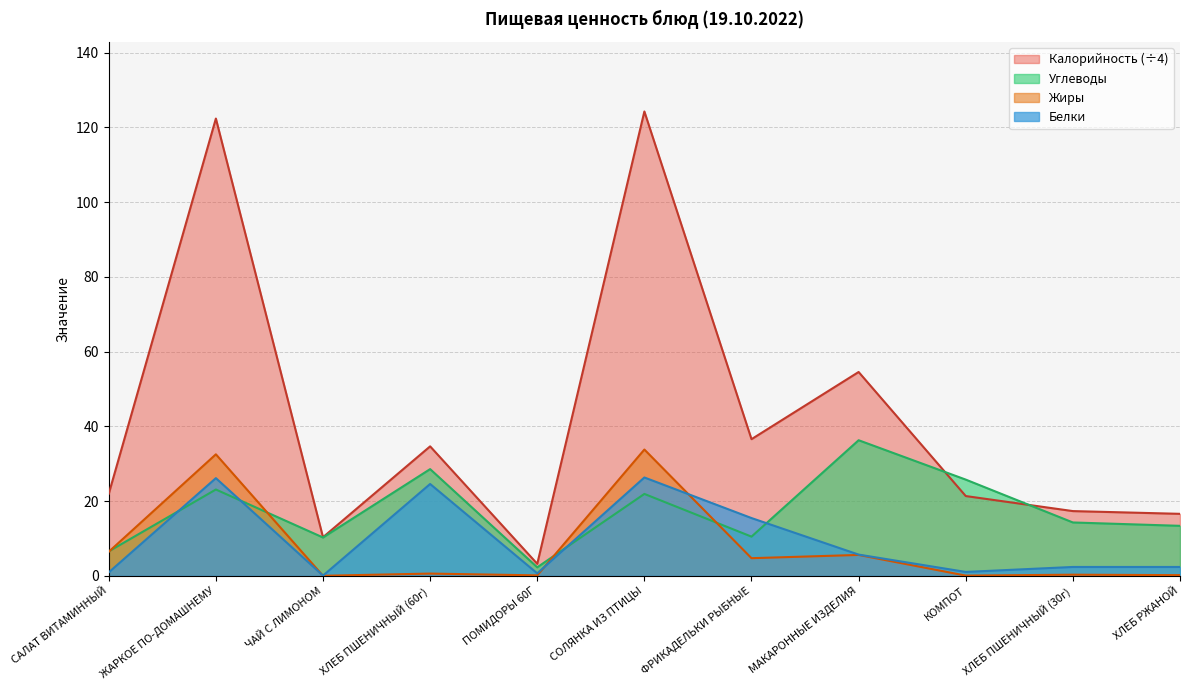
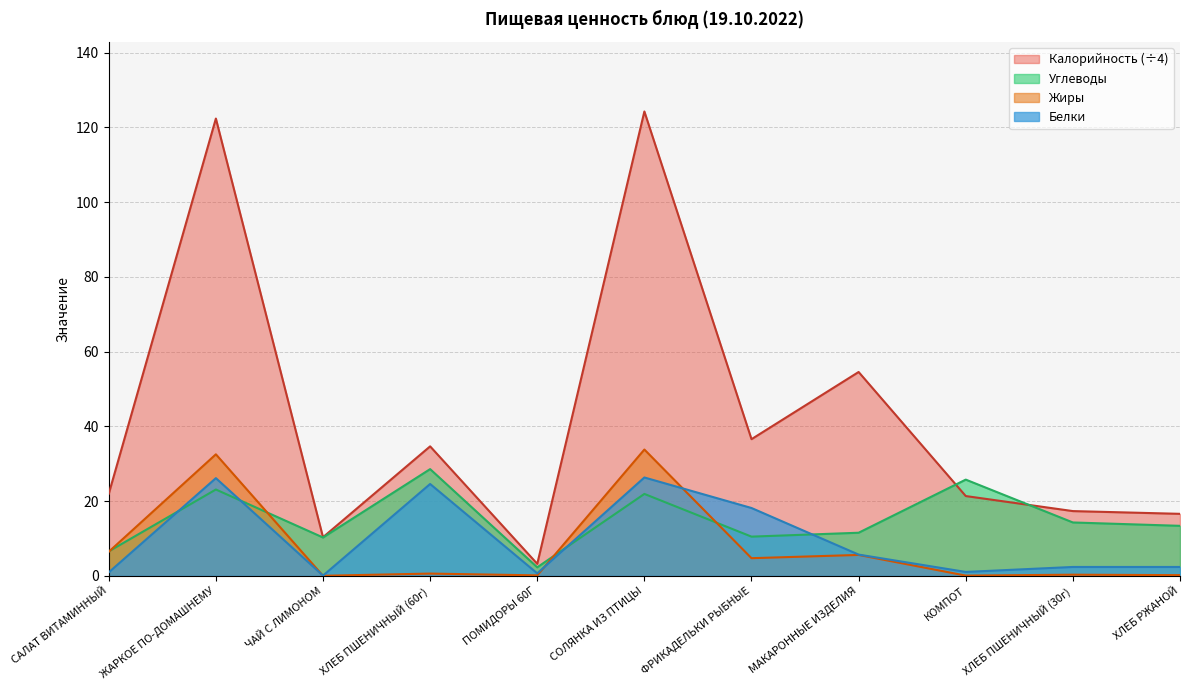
Белки, ФРИКАДЕЛЬКИ РЫБНЫЕ: 15 -> 18
Углеводы, МАКАРОННЫЕ ИЗДЕЛИЯ: 36 -> 12
